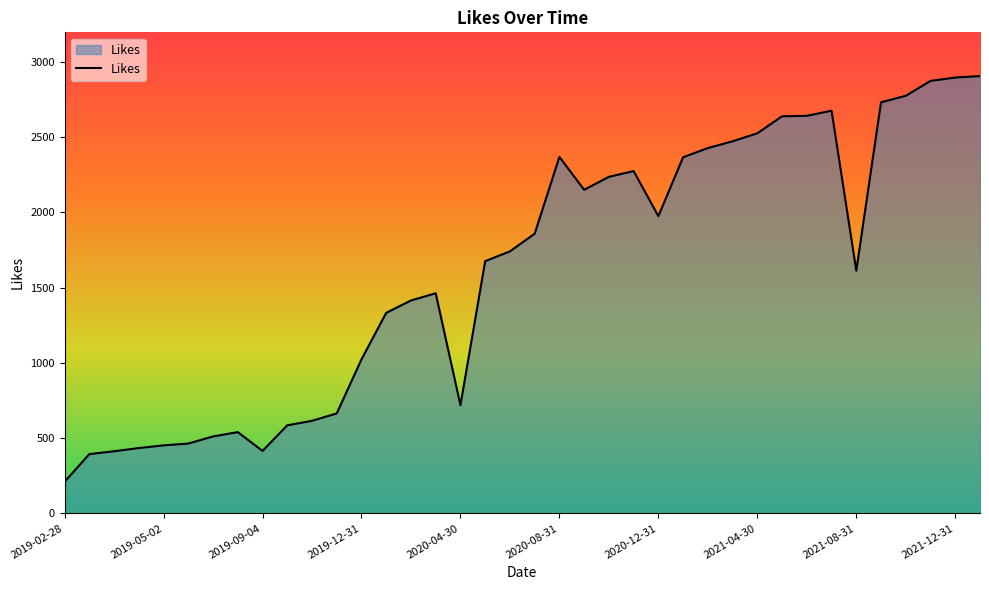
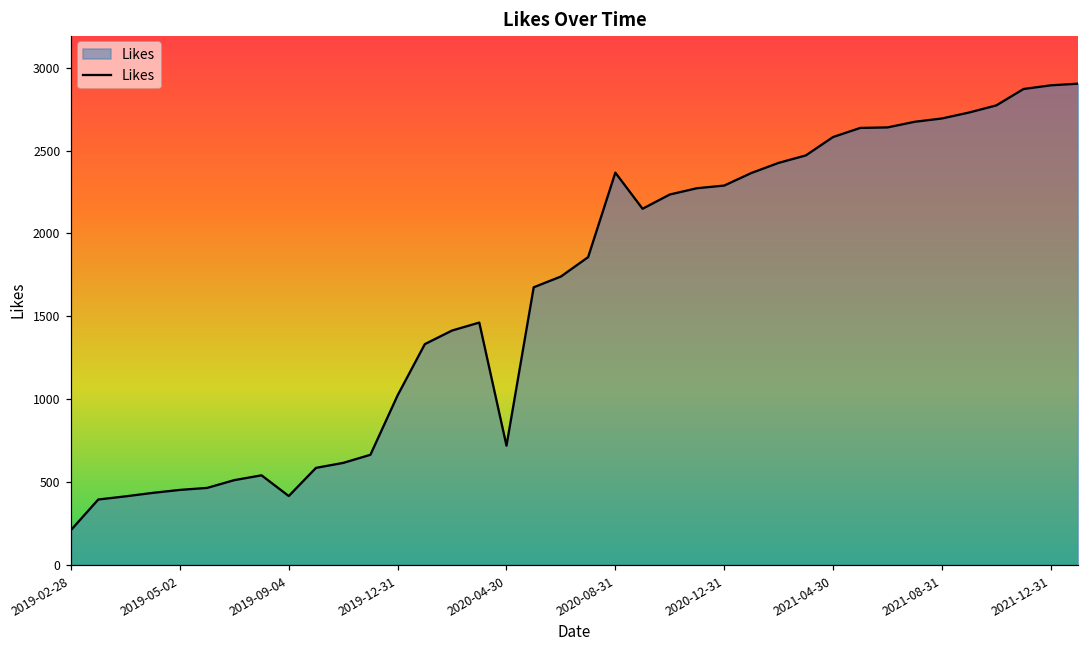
2020-12-31: 1970 -> 2290
2021-04-30: 2520 -> 2580
2021-08-31: 1610 -> 2690
